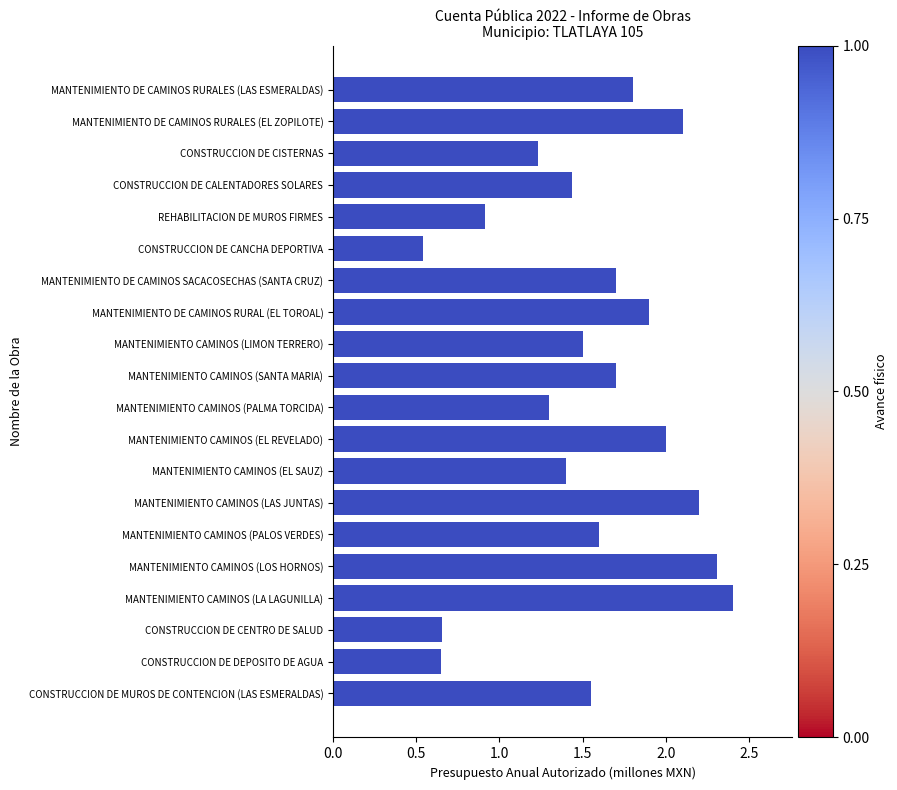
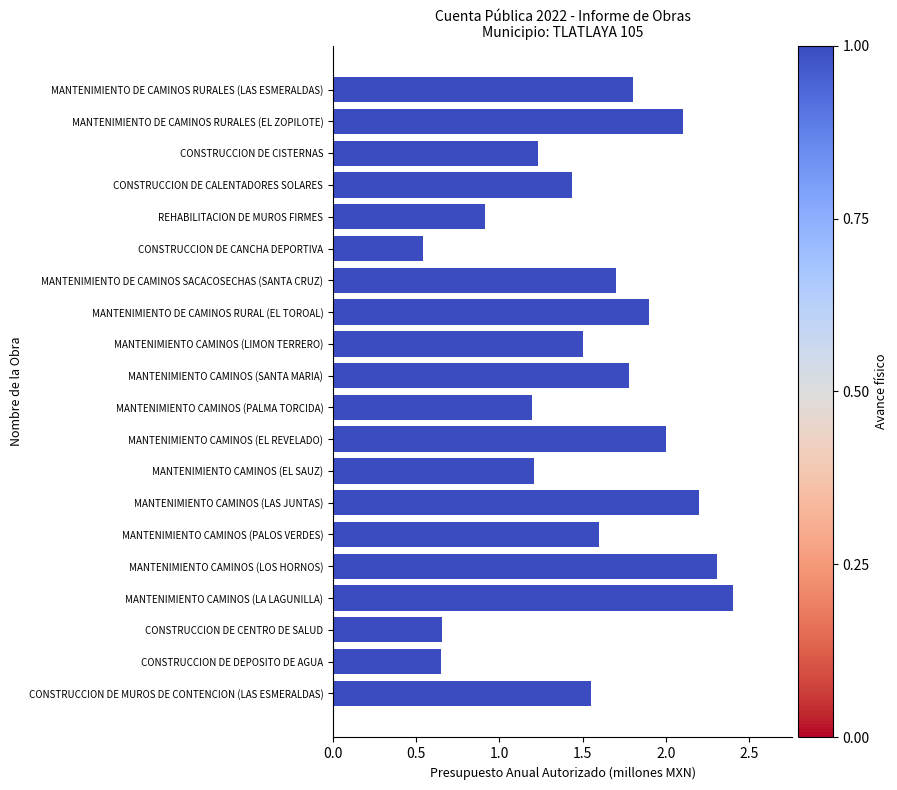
MANTENIMIENTO CAMINOS (SANTA MARIA): 1.70 -> 1.78
MANTENIMIENTO CAMINOS (PALMA TORCIDA): 1.30 -> 1.19
MANTENIMIENTO CAMINOS (EL SAUZ): 1.40 -> 1.21
